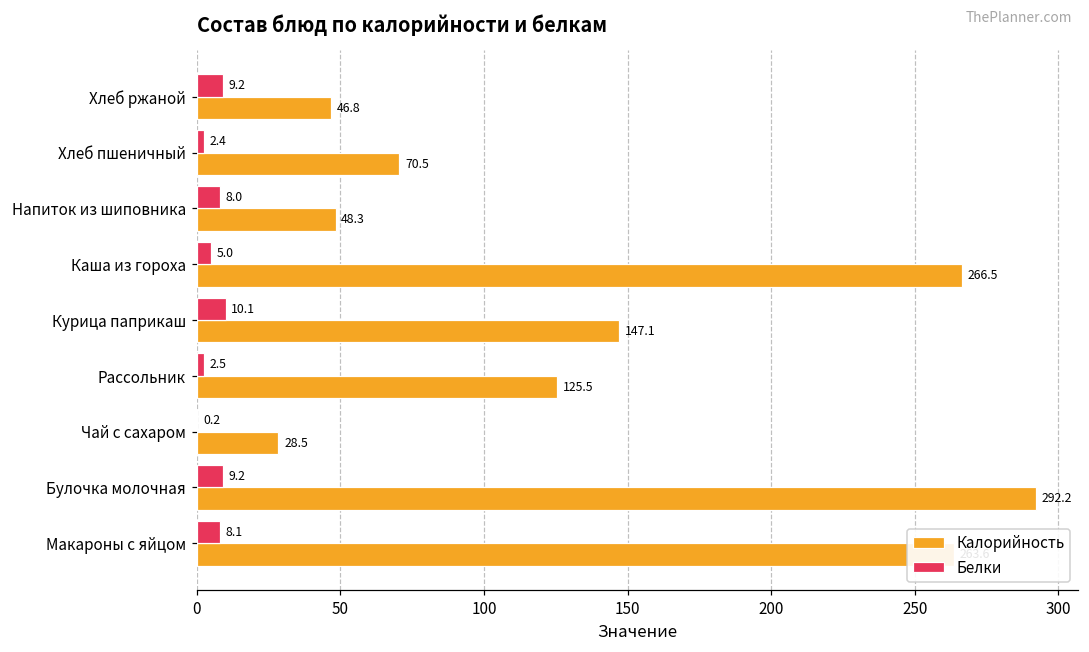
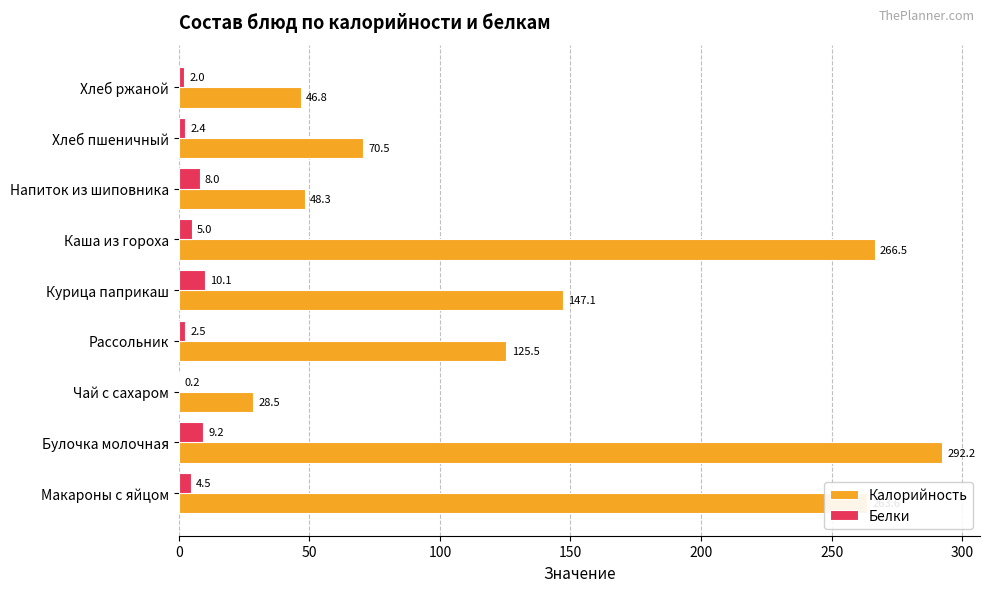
Белки, Хлеб ржаной: 9.2 -> 2.0
Белки, Макароны с яйцом: 8.1 -> 4.5
